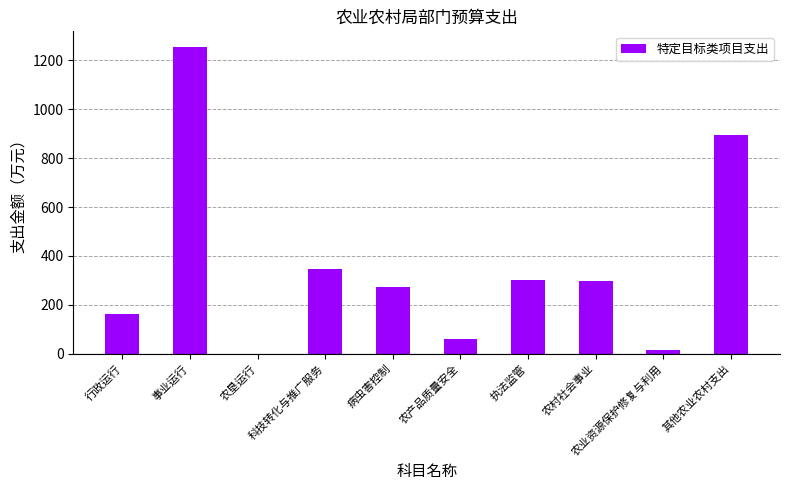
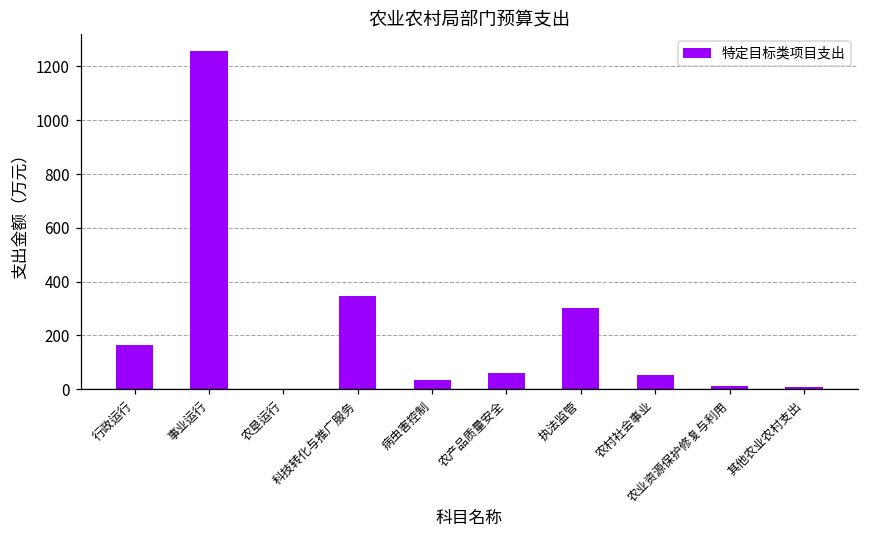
病虫害控制: 270 -> 30
农村社会事业: 300 -> 50
其他农业农村支出: 890 -> 10
